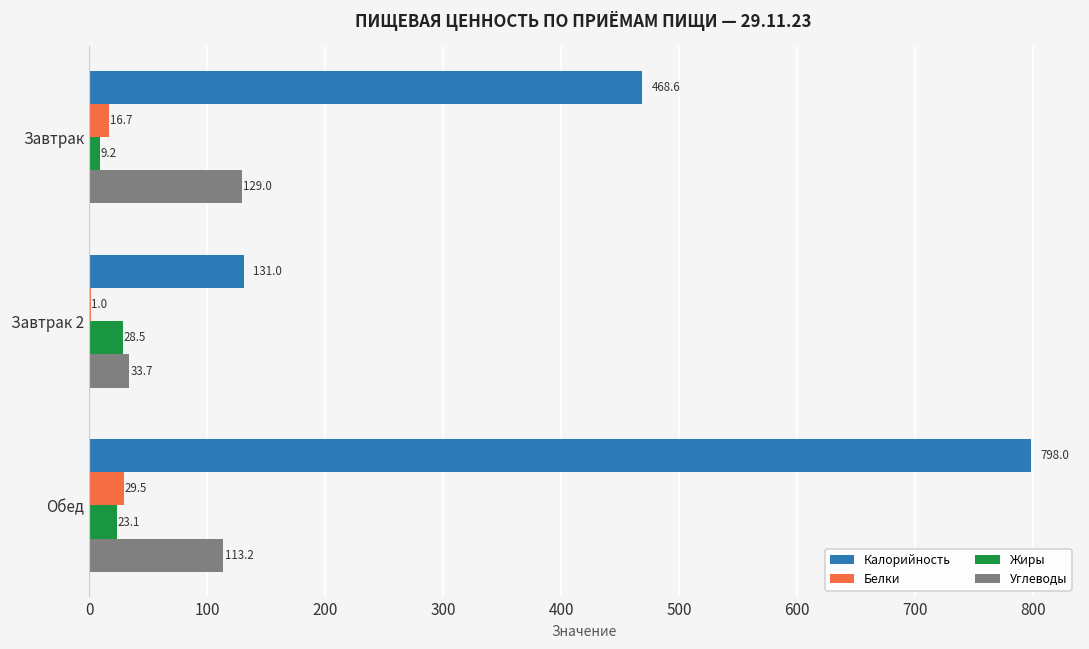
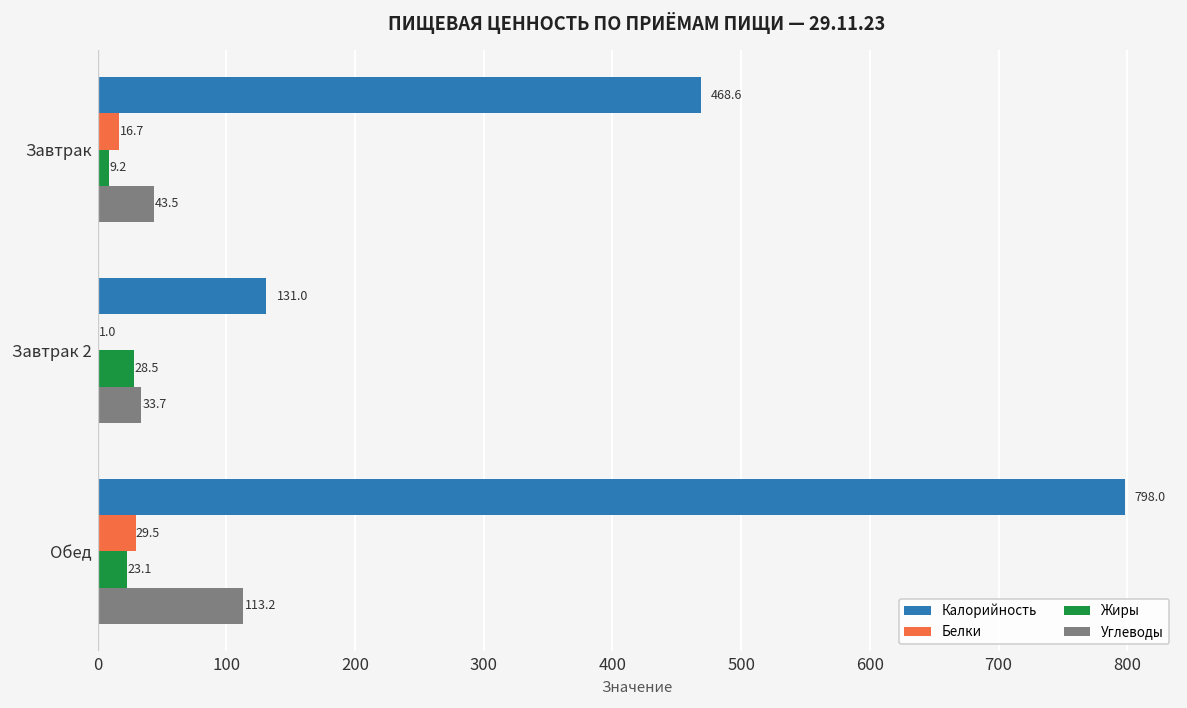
Углеводы, Завтрак: 129.0 -> 43.5
